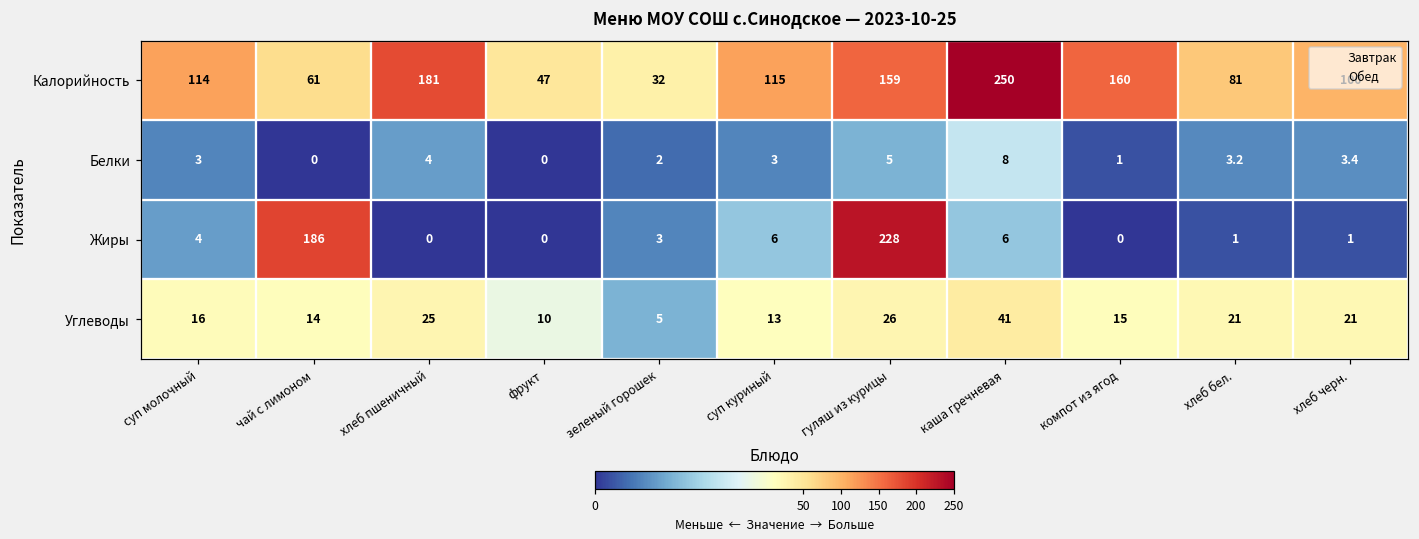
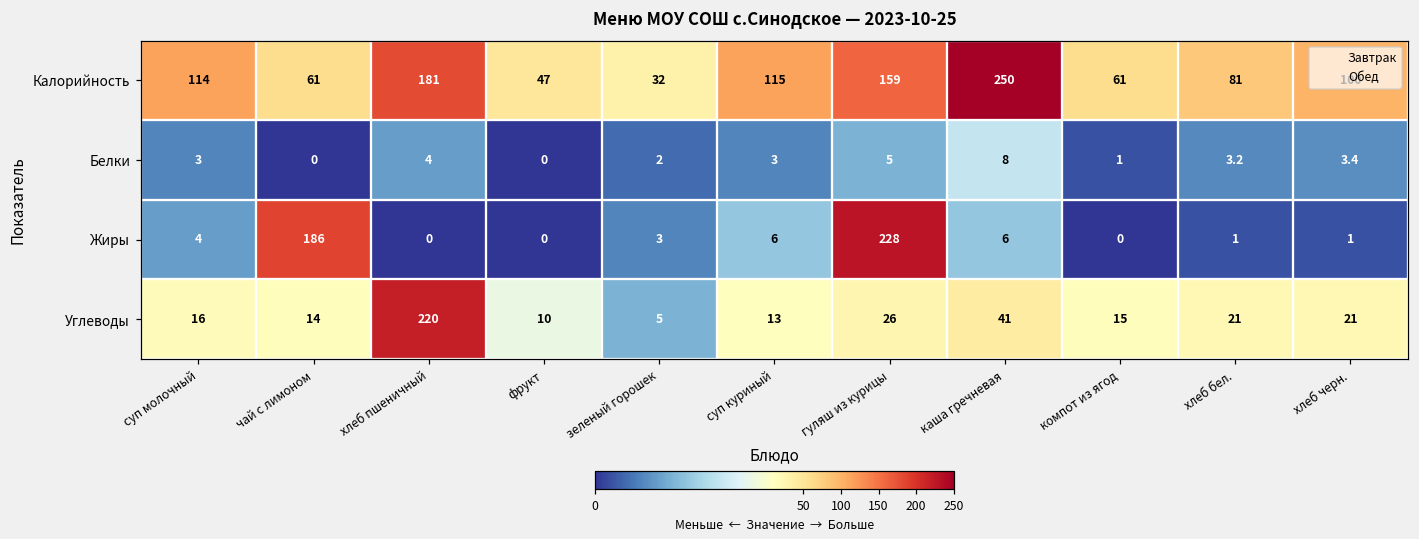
Калорийность, компот из ягод: 160 -> 61
Углеводы, хлеб пшеничный: 25 -> 220
